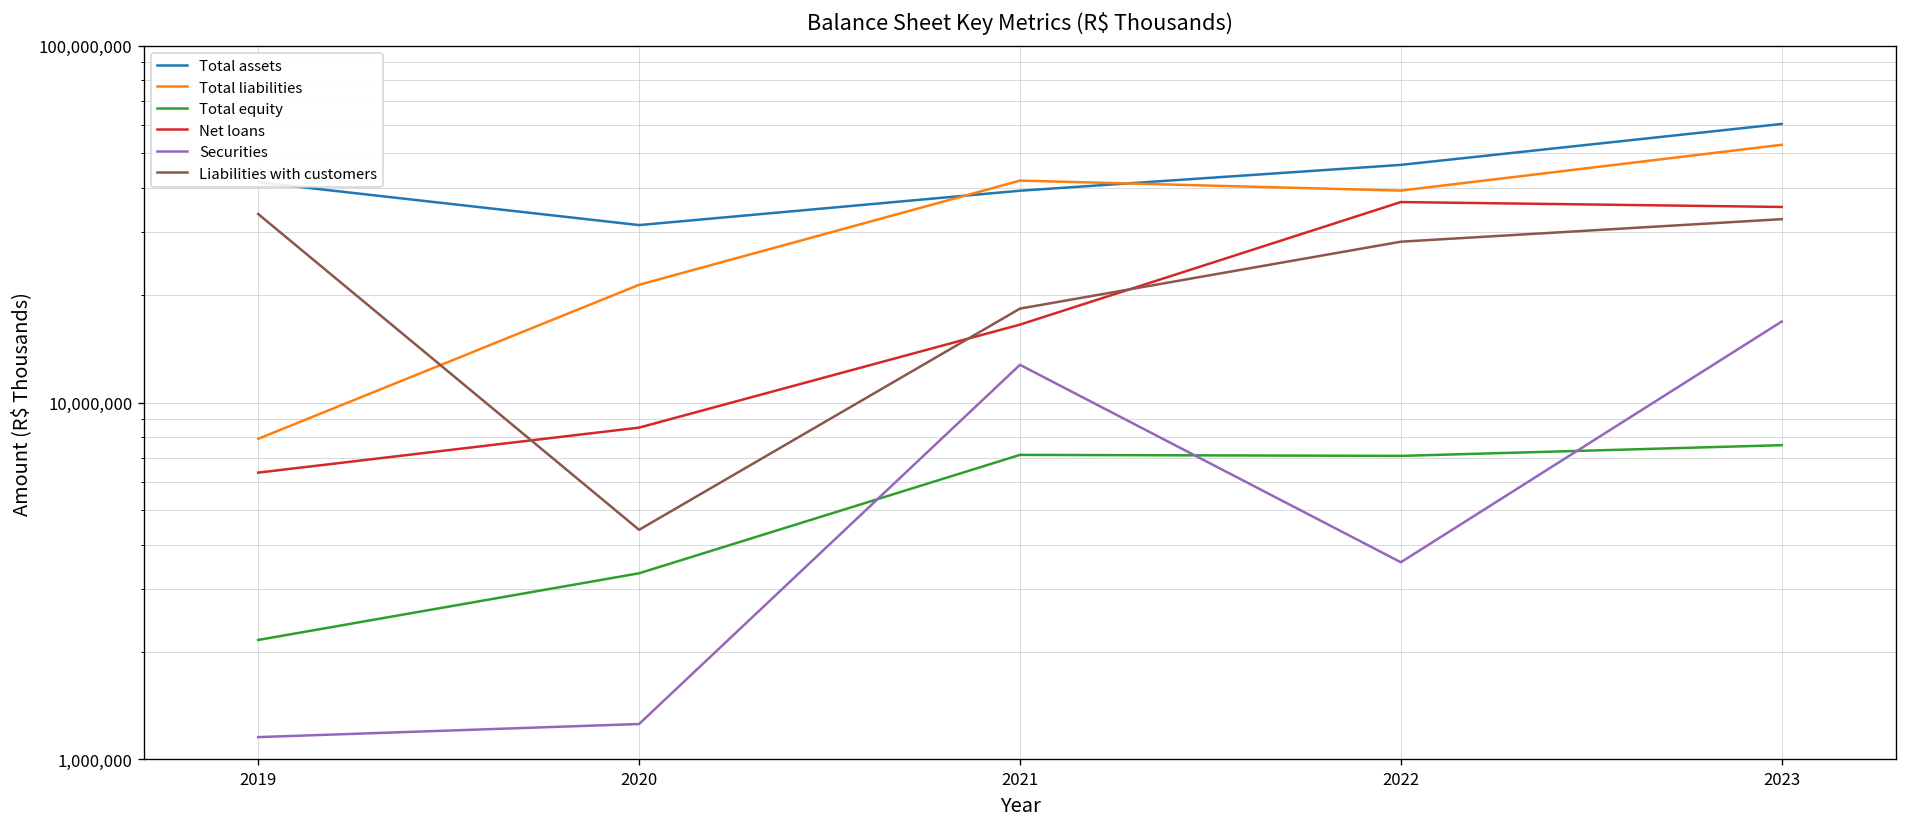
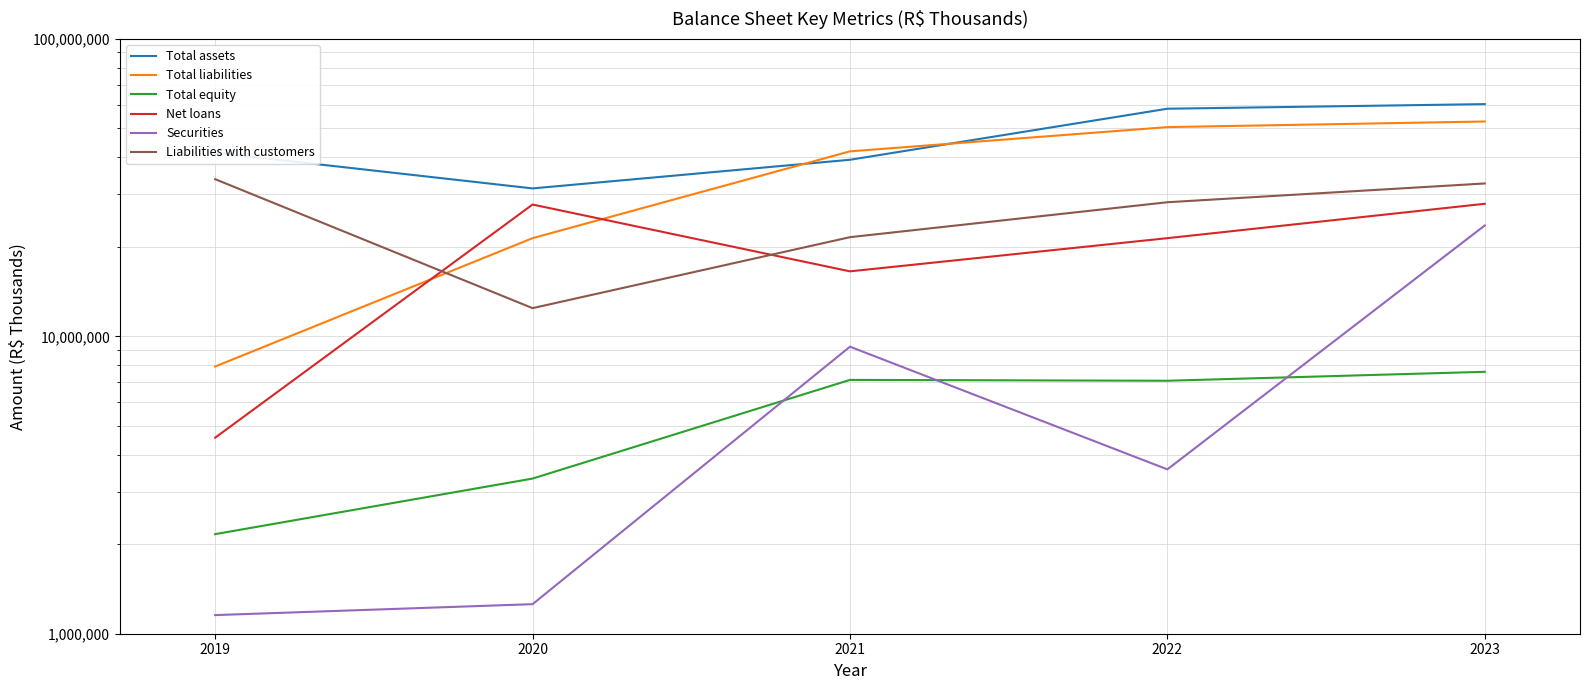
Net loans, 2019: 6,400,000 -> 4,600,000
Net loans, 2020: 8,500,000 -> 28,000,000
Liabilities with customers, 2020: 4,400,000 -> 12,400,000
Securities, 2021: 12,800,000 -> 9,200,000
Liabilities with customers, 2021: 18,000,000 -> 22,000,000
Total assets, 2022: 46,000,000 -> 58,000,000
Total liabilities, 2022: 39,000,000 -> 51,000,000
Net loans, 2022: 36,000,000 -> 21,000,000
Net loans, 2023: 35,000,000 -> 28,000,000
Securities, 2023: 17,000,000 -> 24,000,000
